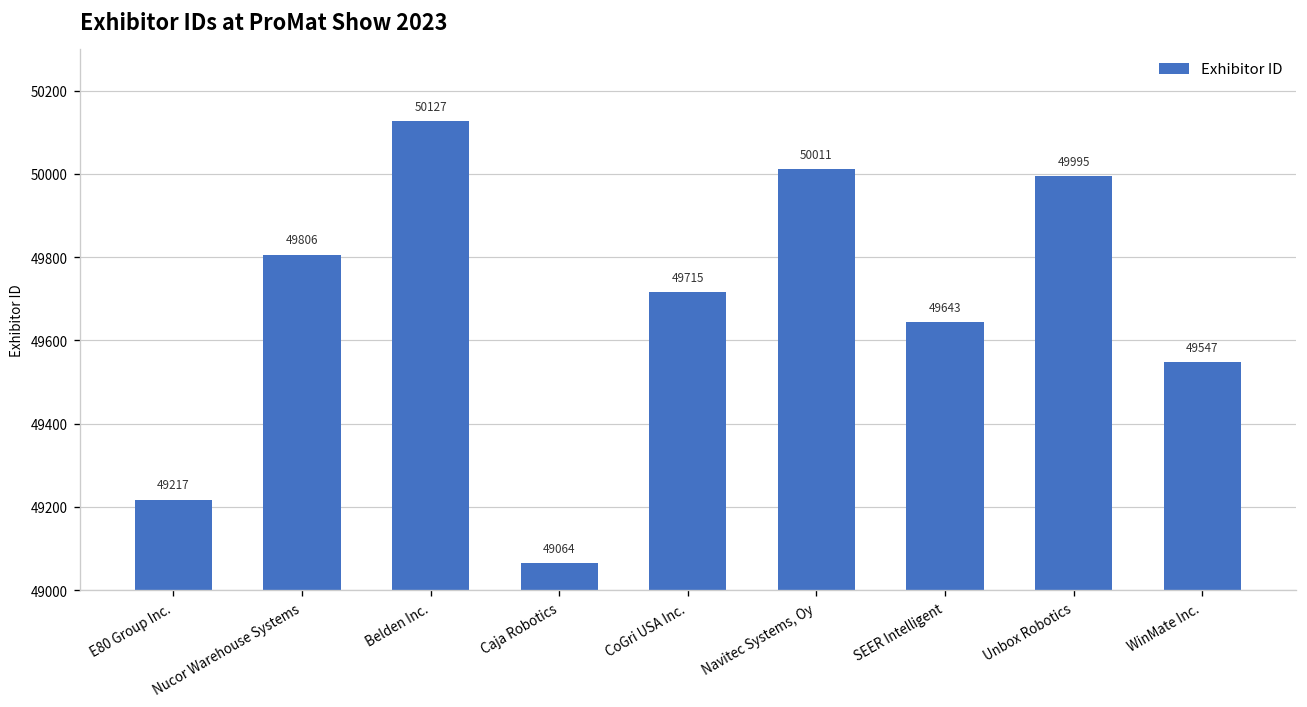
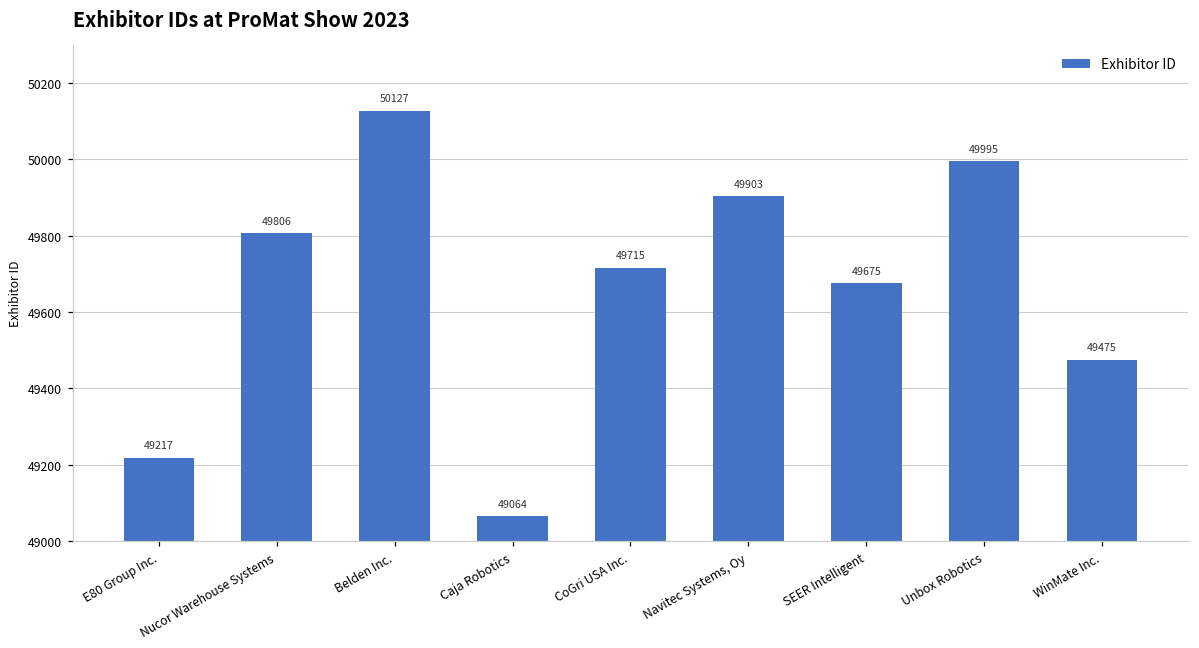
Navitec Systems, Oy: 50011 -> 49903
SEER Intelligent: 49643 -> 49675
WinMate Inc.: 49547 -> 49475
